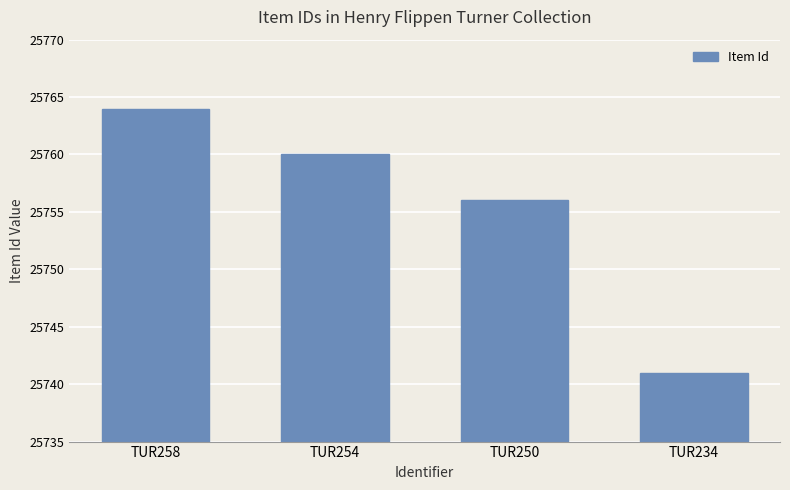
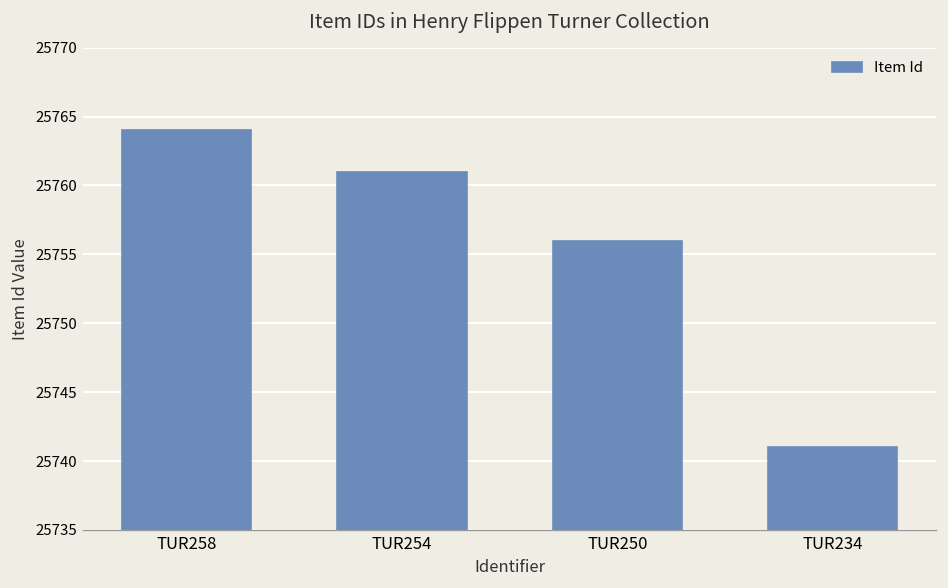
TUR254: 25760 -> 25761
